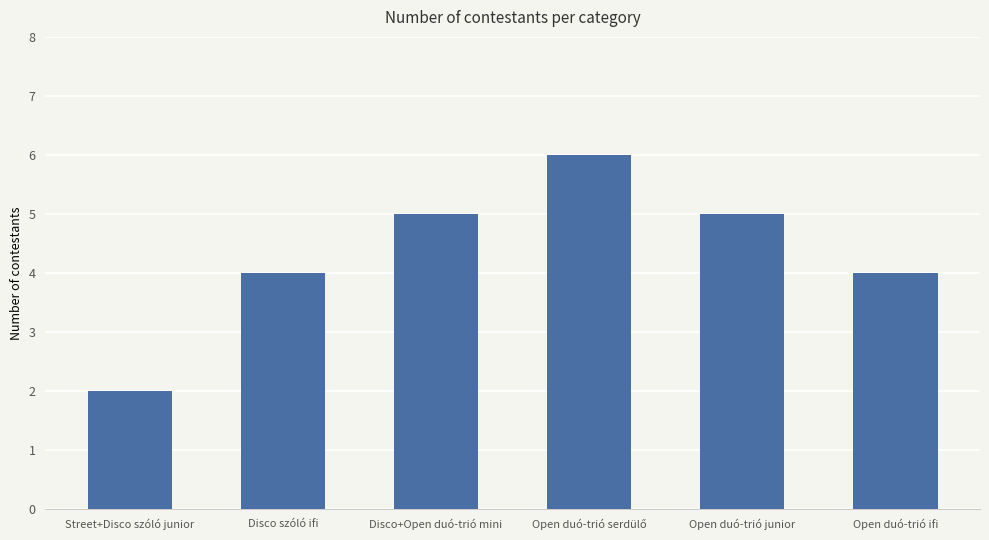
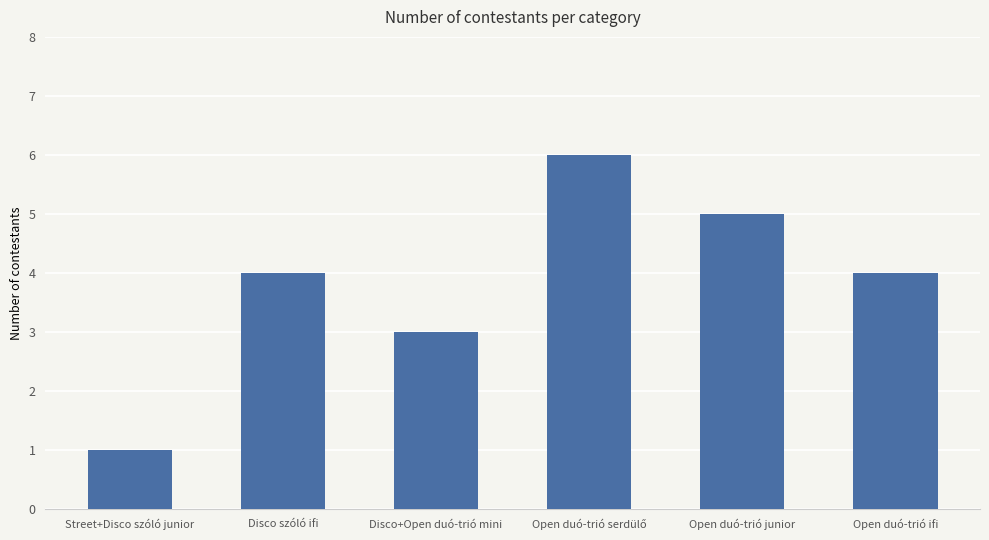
Street+Disco szóló junior: 2 -> 1
Disco+Open duó-trió mini: 5 -> 3
